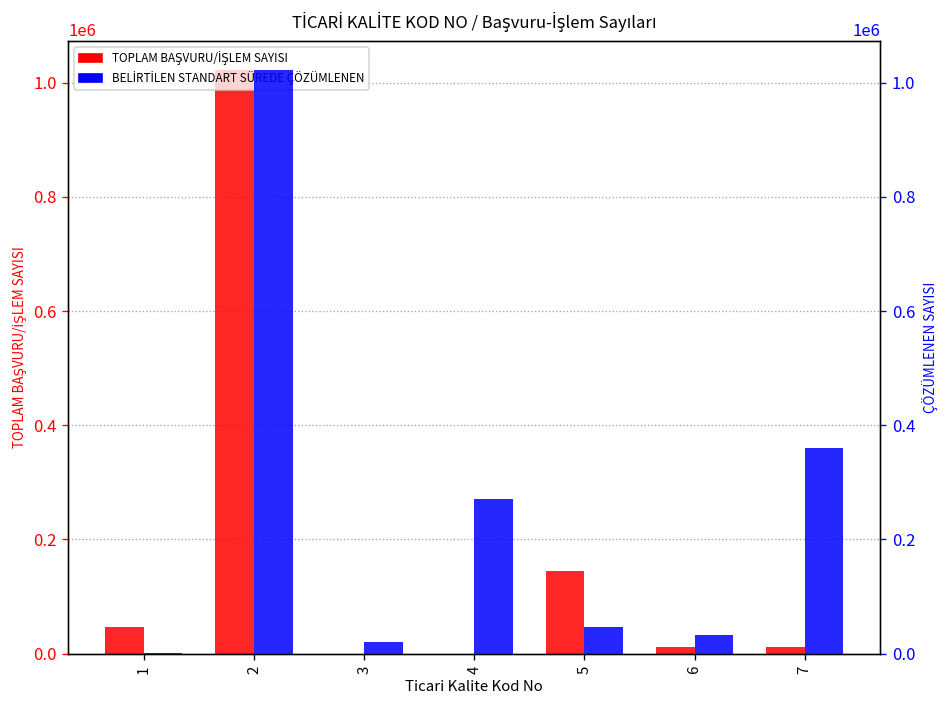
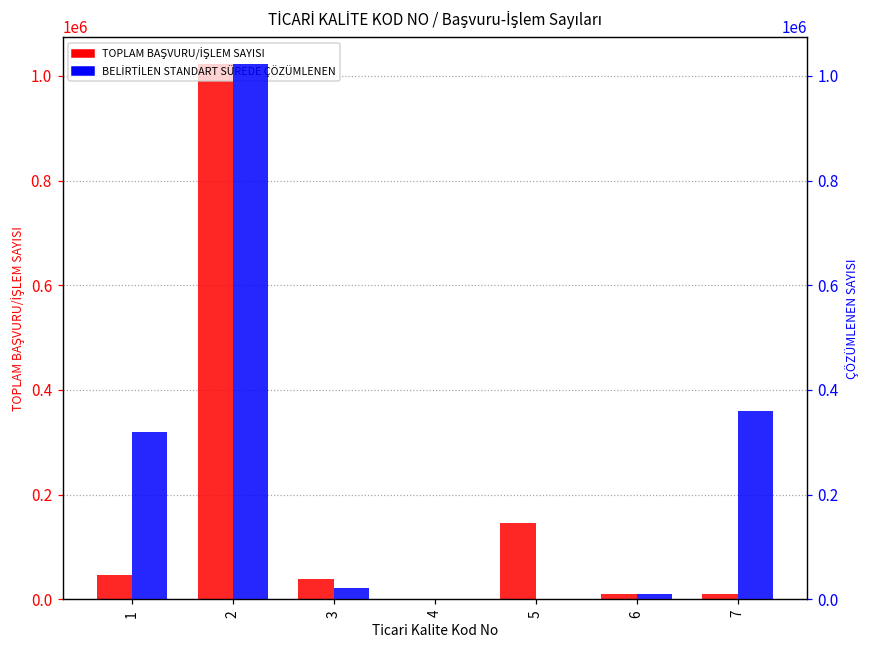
TOPLAM BAŞVURU/İŞLEM SAYISI, 3: 0 -> 40000
BELİRTİLEN STANDART SÜREDE ÇÖZÜMLENEN, 1: 0 -> 320000
BELİRTİLEN STANDART SÜREDE ÇÖZÜMLENEN, 4: 270000 -> 0
BELİRTİLEN STANDART SÜREDE ÇÖZÜMLENEN, 5: 50000 -> 0
BELİRTİLEN STANDART SÜREDE ÇÖZÜMLENEN, 6: 30000 -> 10000
